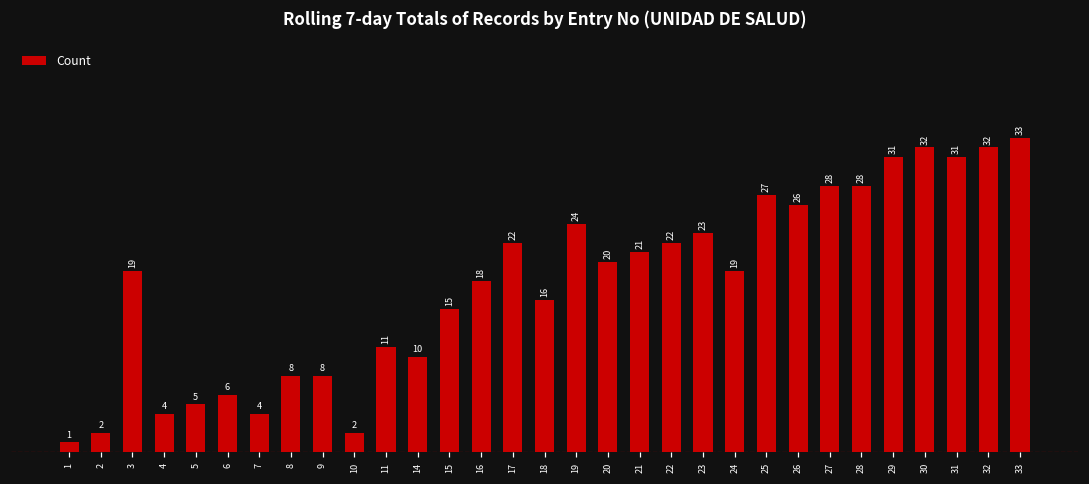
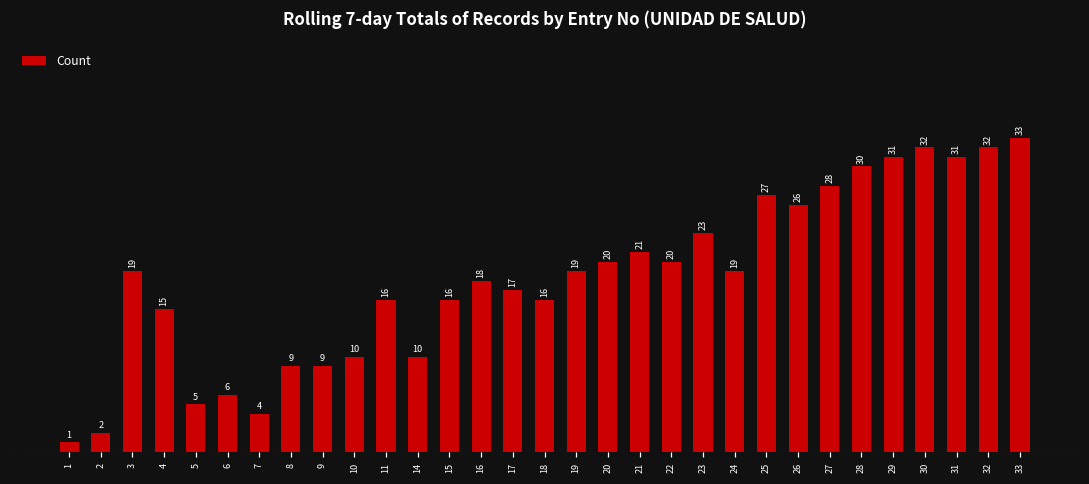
4: 4 -> 15
8: 8 -> 9
9: 8 -> 9
10: 2 -> 10
11: 11 -> 16
15: 15 -> 16
17: 22 -> 17
19: 24 -> 19
22: 22 -> 20
28: 28 -> 30
